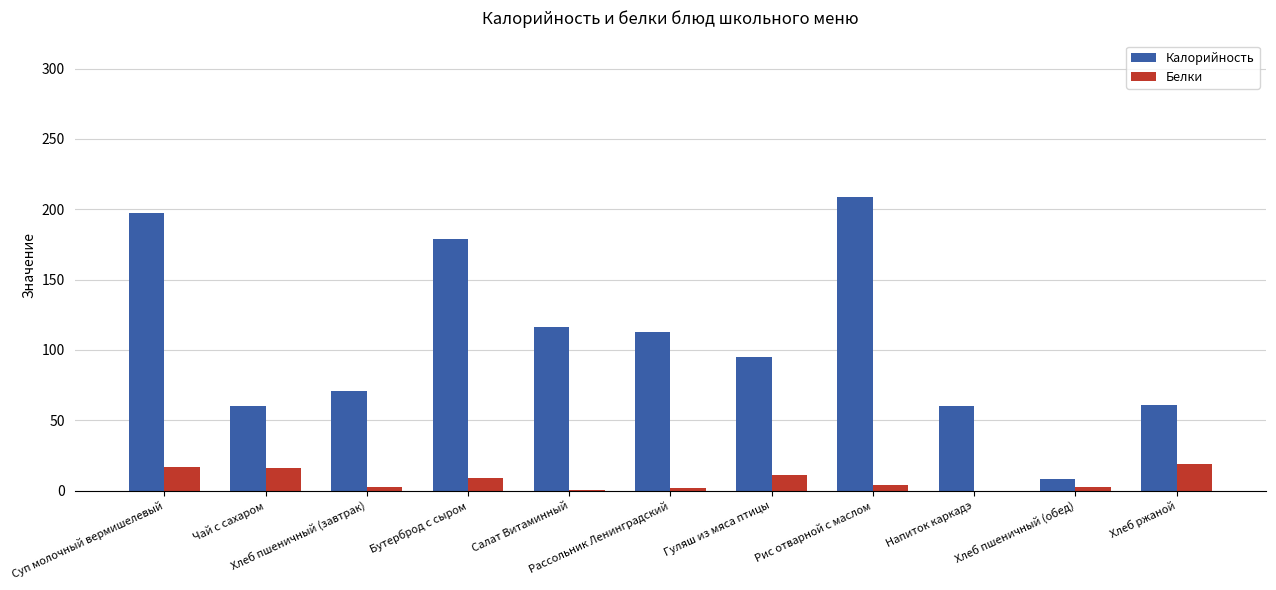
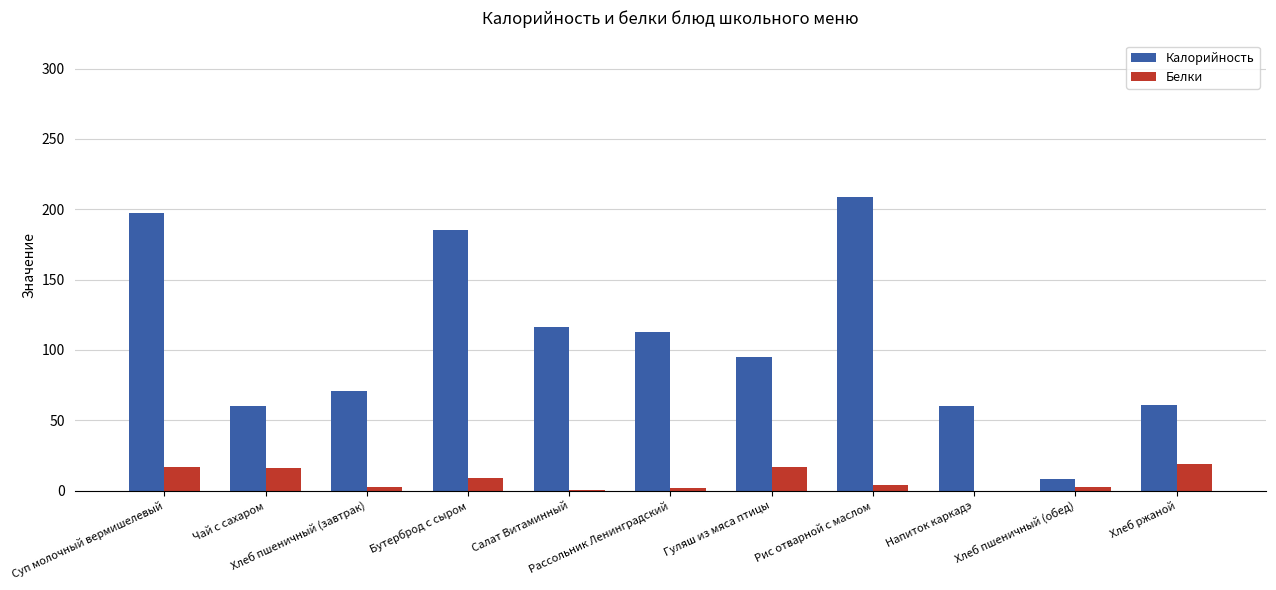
Калорийность, Бутерброд с сыром: 179 -> 185
Белки, Гуляш из мяса птицы: 11 -> 17
